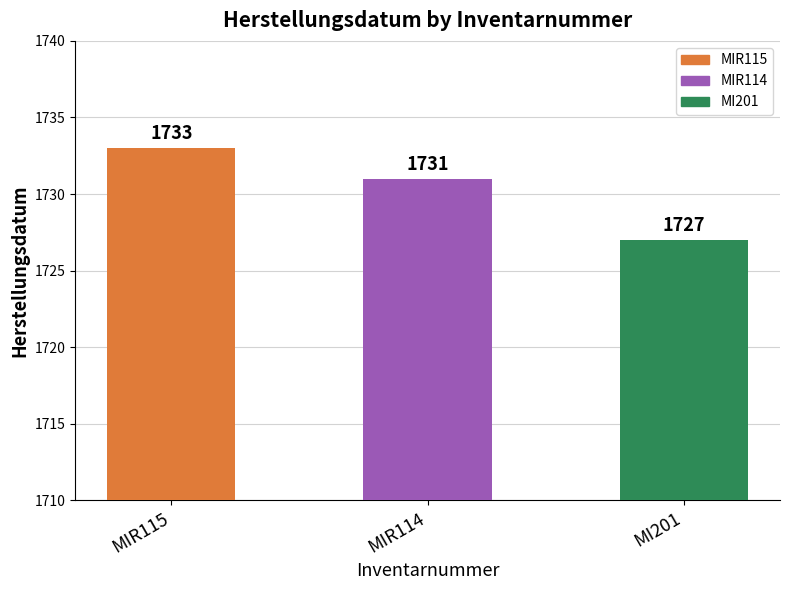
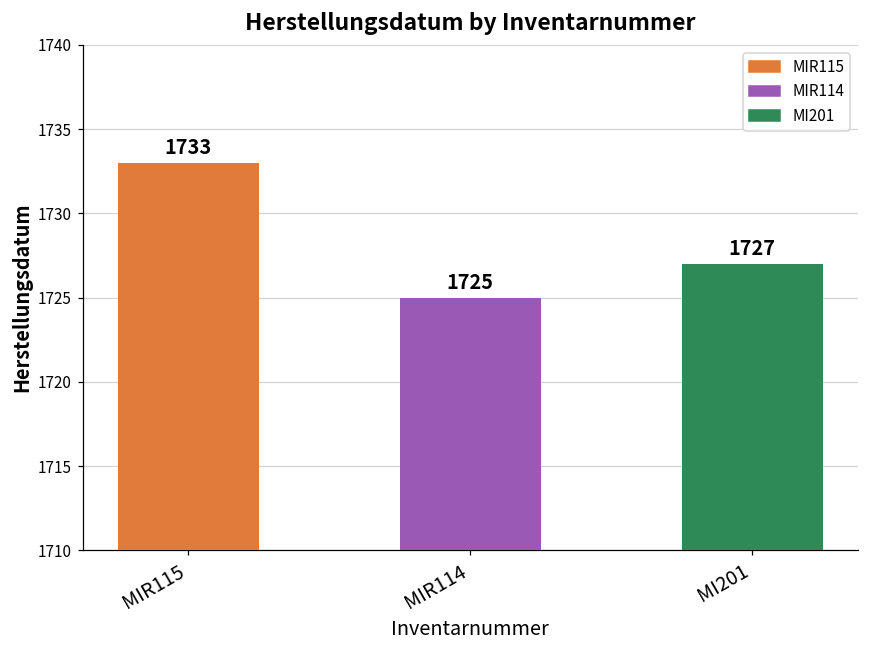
MIR114: 1731 -> 1725
